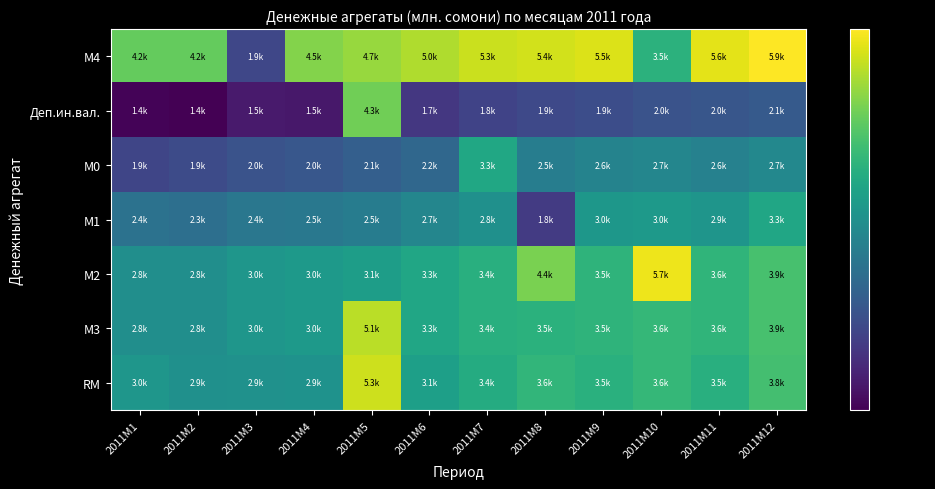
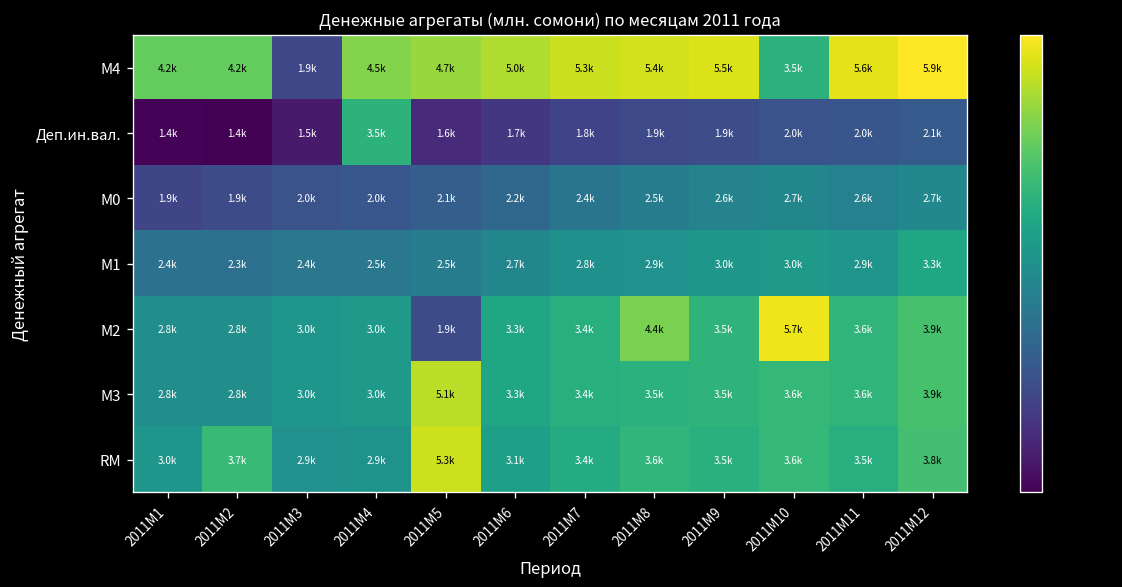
Деп.ин.вал., 2011M4: 1.5k -> 3.5k
Деп.ин.вал., 2011M5: 4.3k -> 1.6k
М0, 2011M7: 3.3k -> 2.4k
М1, 2011M8: 1.8k -> 2.9k
М2, 2011M5: 3.1k -> 1.9k
RM, 2011M2: 2.9k -> 3.7k
